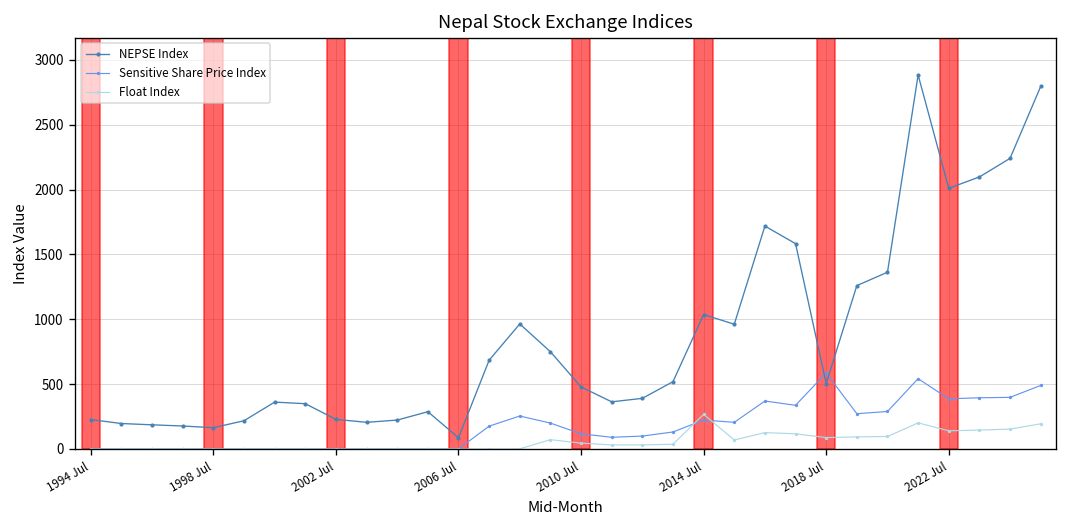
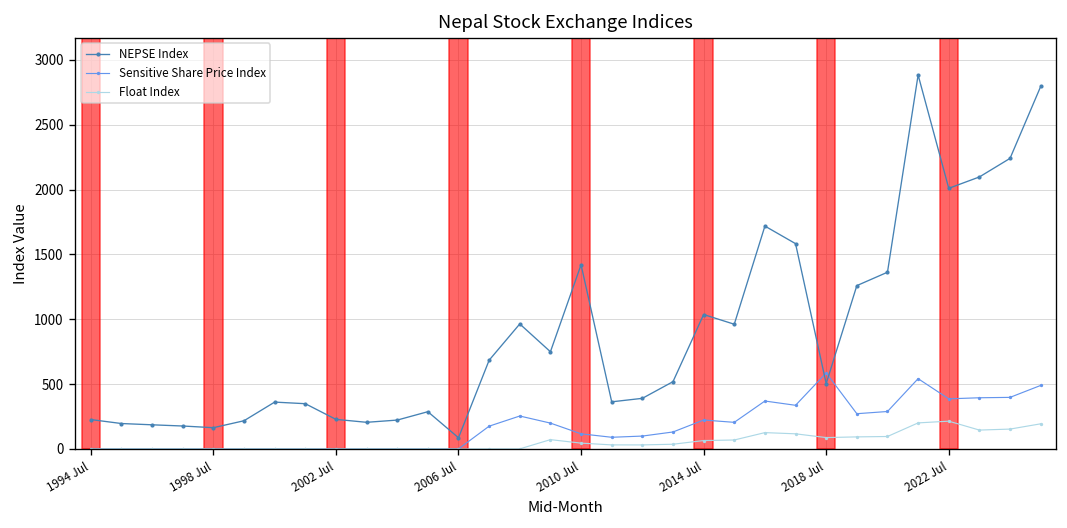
NEPSE Index, 2010 Jul: 480 -> 1420
Float Index, 2014 Jul: 270 -> 60
Float Index, 2022 Jul: 140 -> 210
